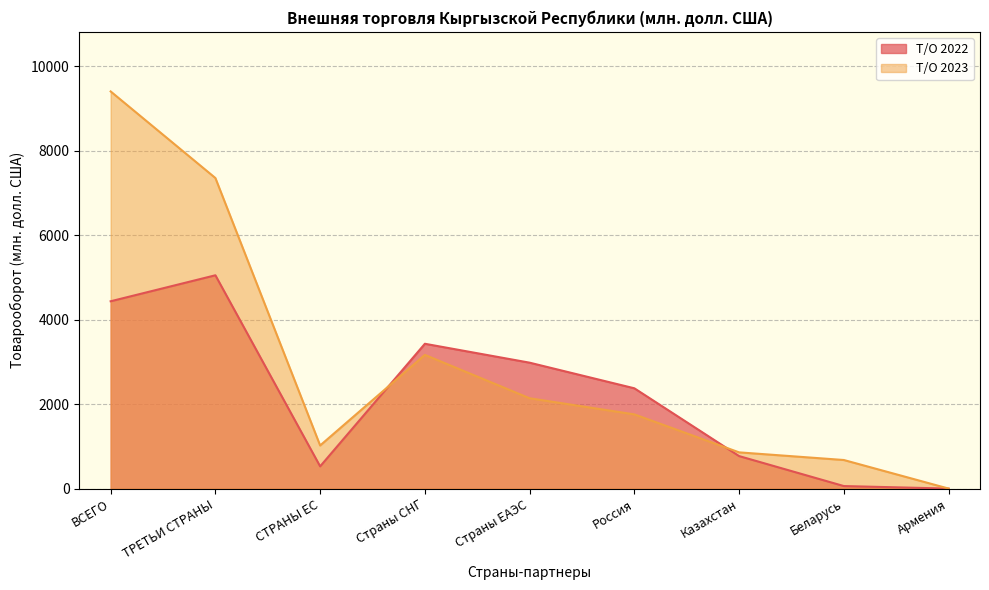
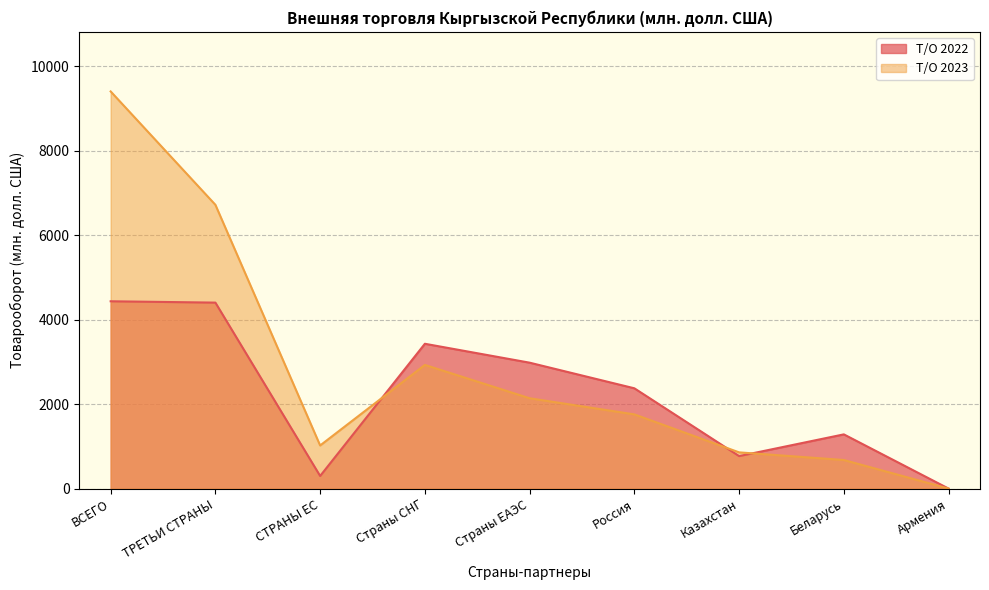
Т/О 2022, ТРЕТЬИ СТРАНЫ: 5100 -> 4400
Т/О 2023, ТРЕТЬИ СТРАНЫ: 7400 -> 6700
Т/О 2022, СТРАНЫ ЕС: 500 -> 300
Т/О 2023, Страны СНГ: 3200 -> 2900
Т/О 2022, Беларусь: 100 -> 1300
